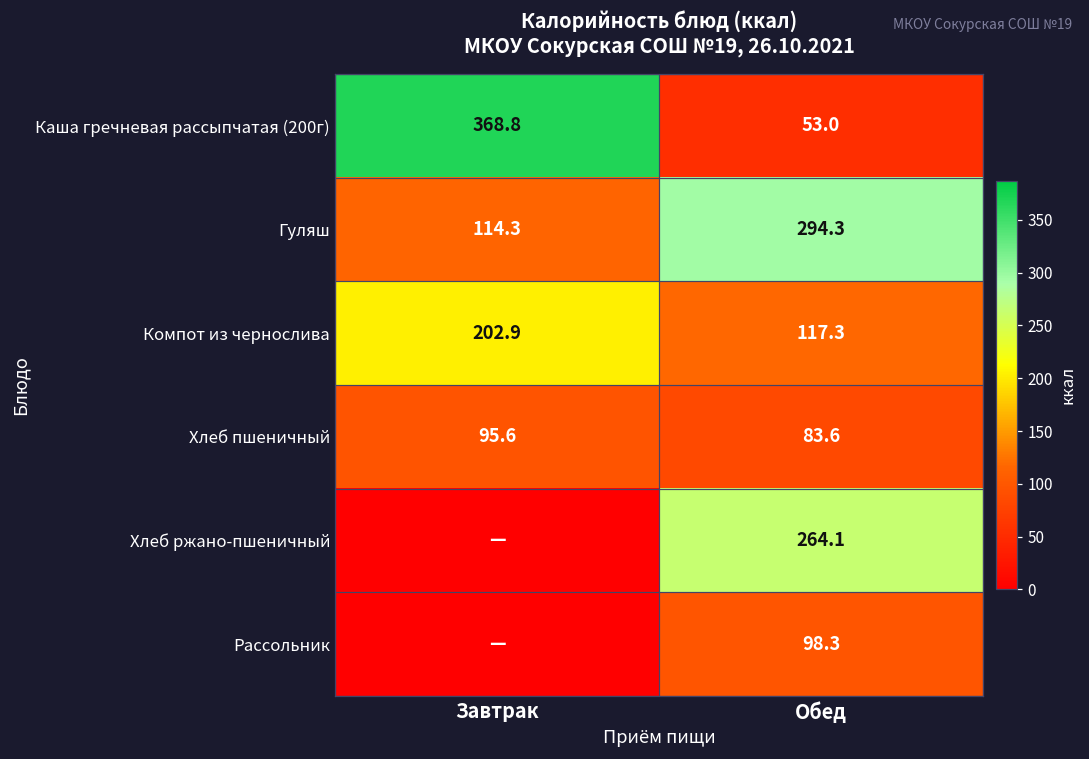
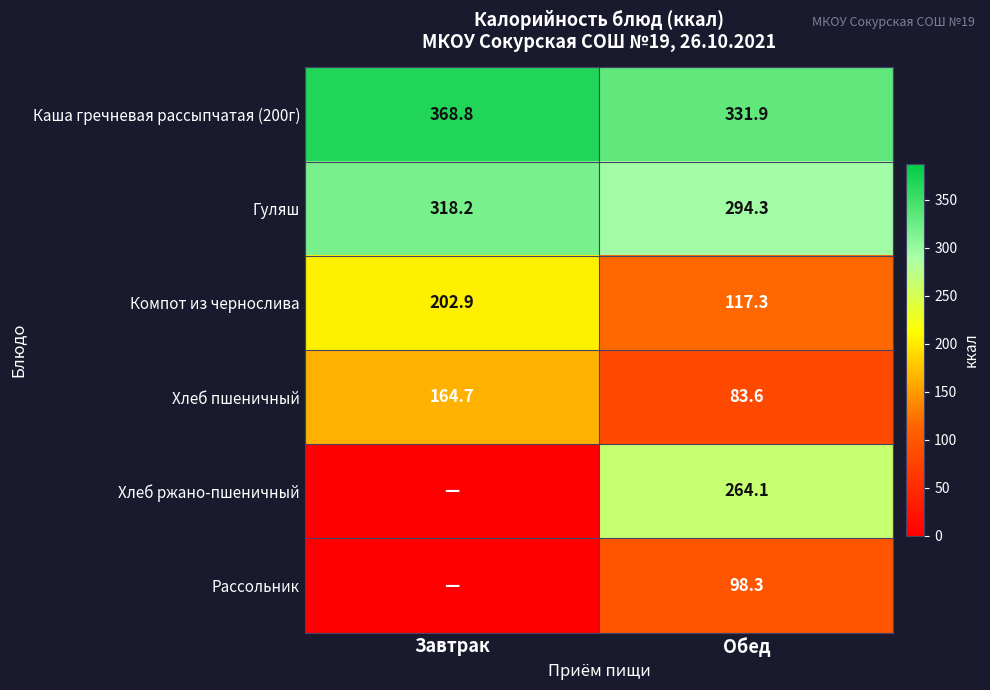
Каша гречневая рассыпчатая (200г), Обед: 53.0 -> 331.9
Гуляш, Завтрак: 114.3 -> 318.2
Хлеб пшеничный, Завтрак: 95.6 -> 164.7
